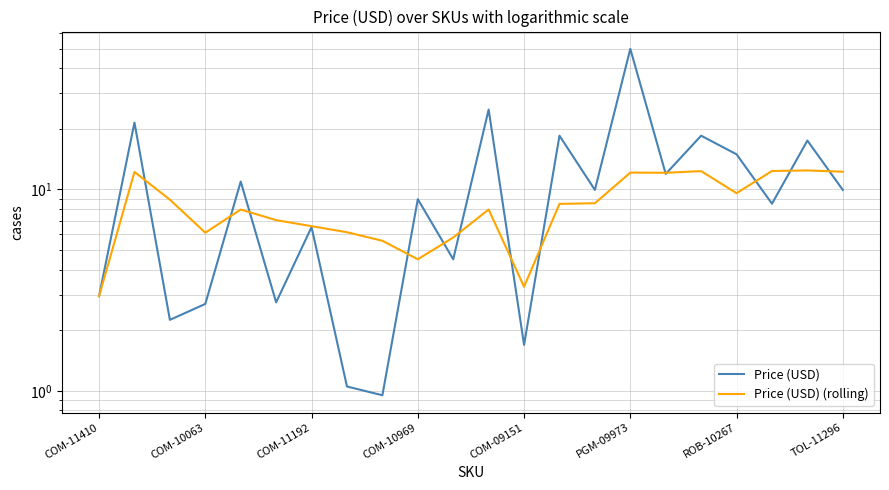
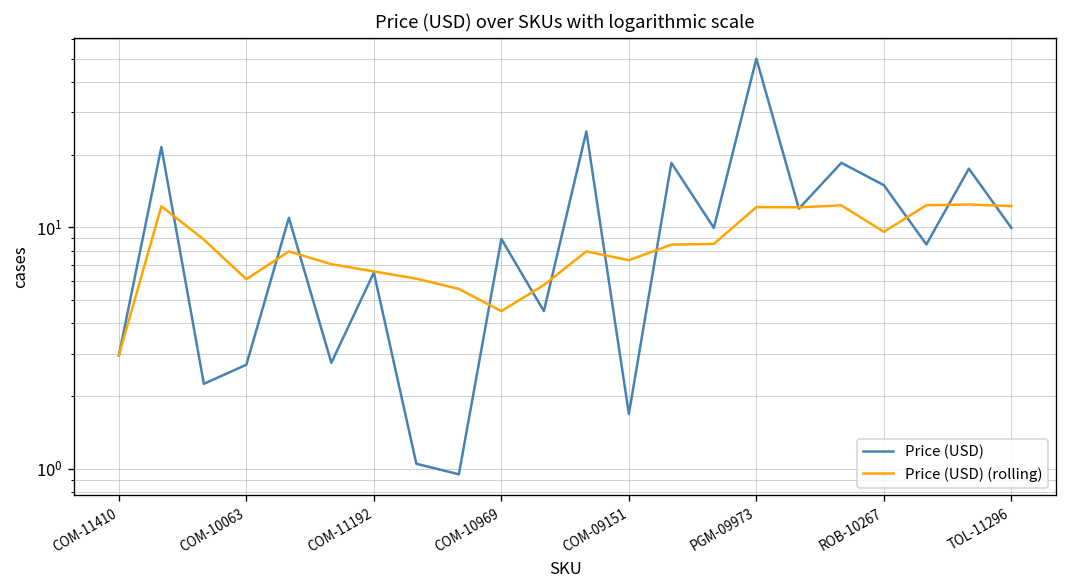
Price (USD) (rolling), COM-09151: 3.3 -> 7.3
